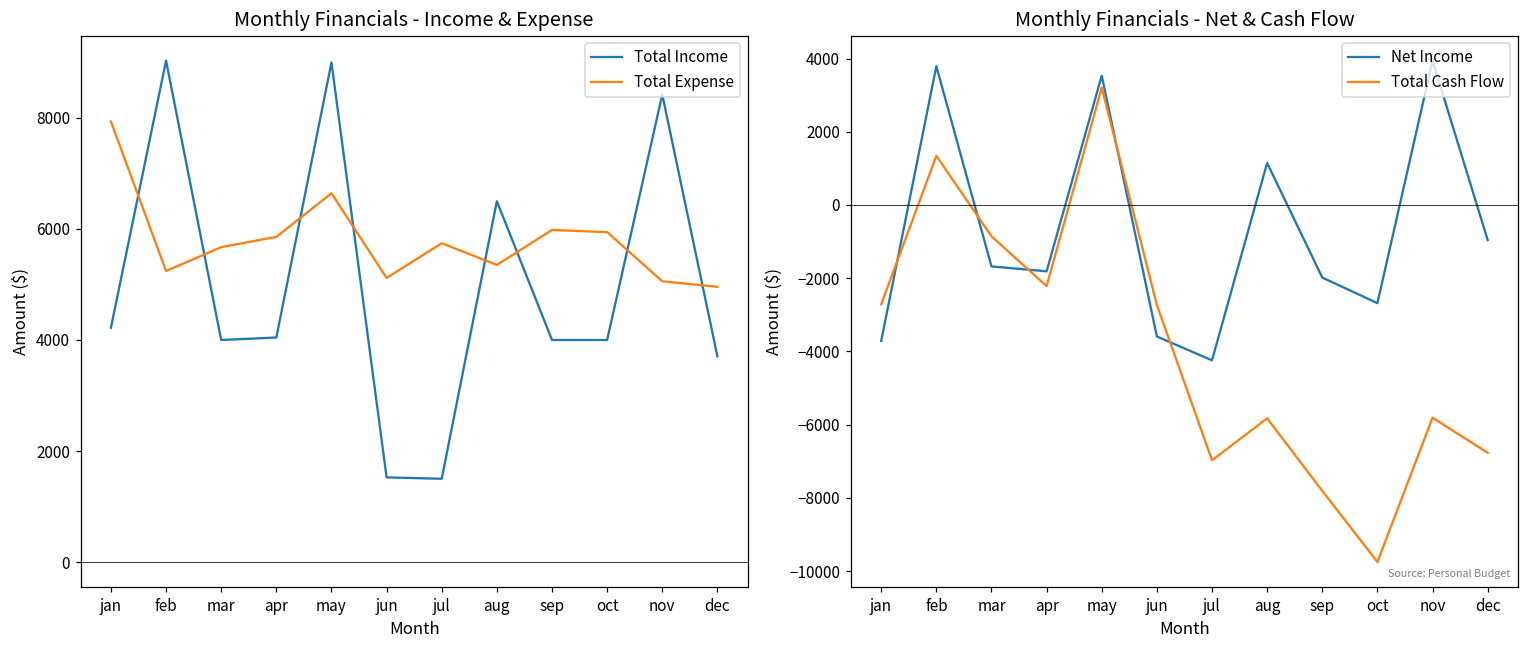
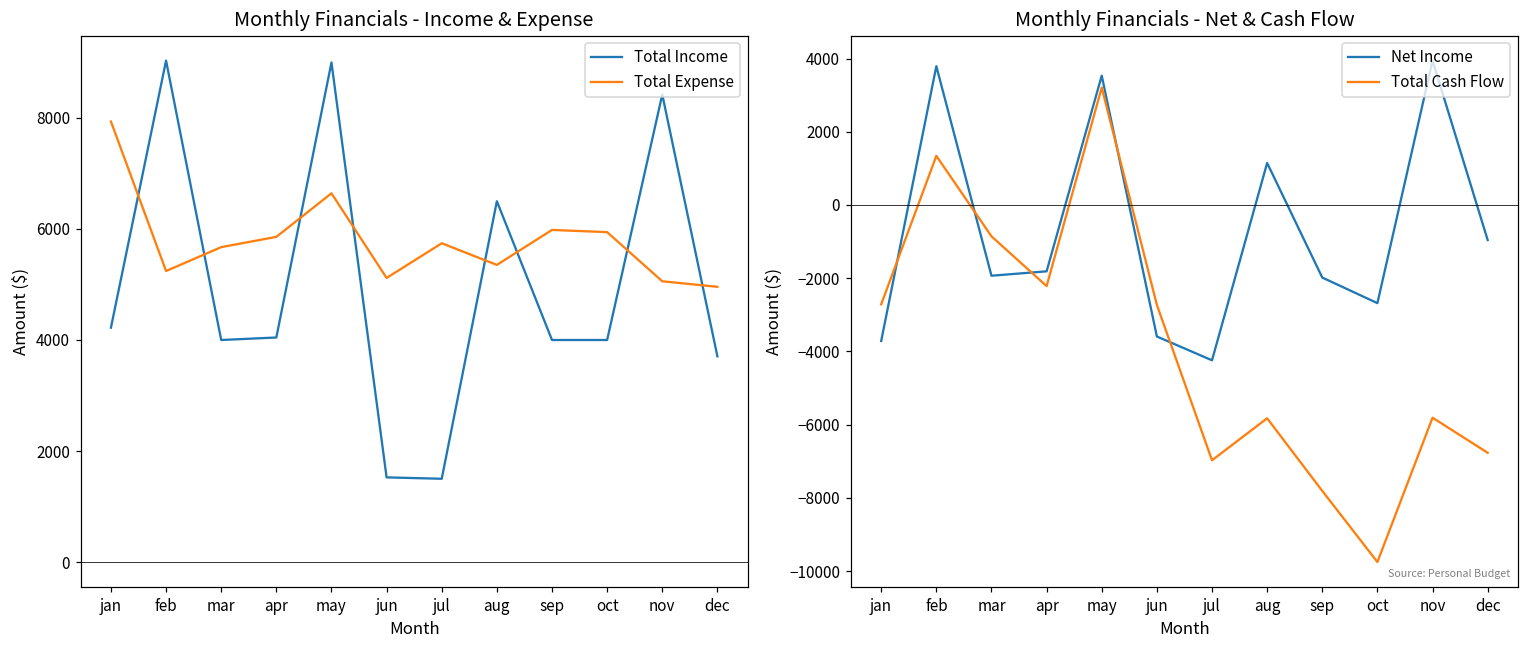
Monthly Financials - Net & Cash Flow, Net Income, mar: -1700 -> -1900
